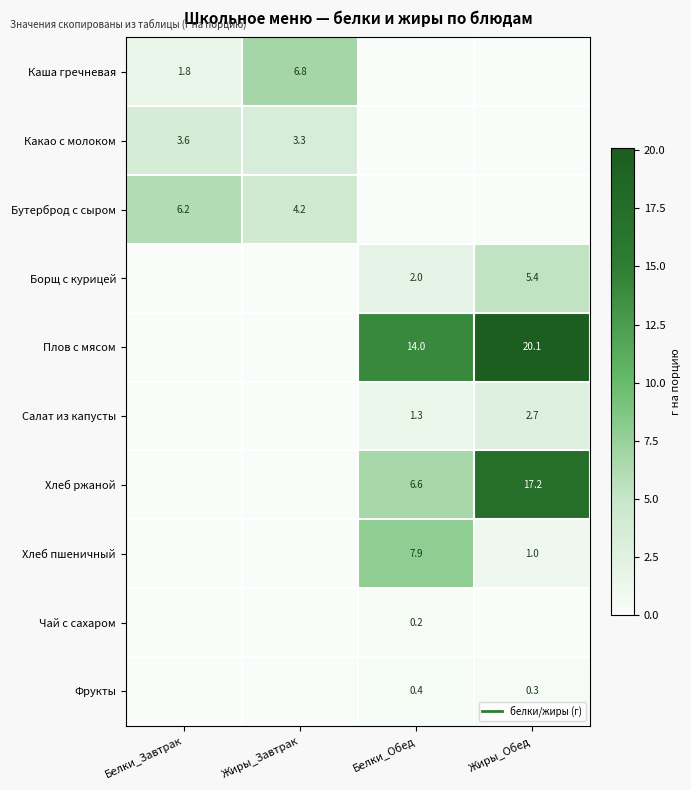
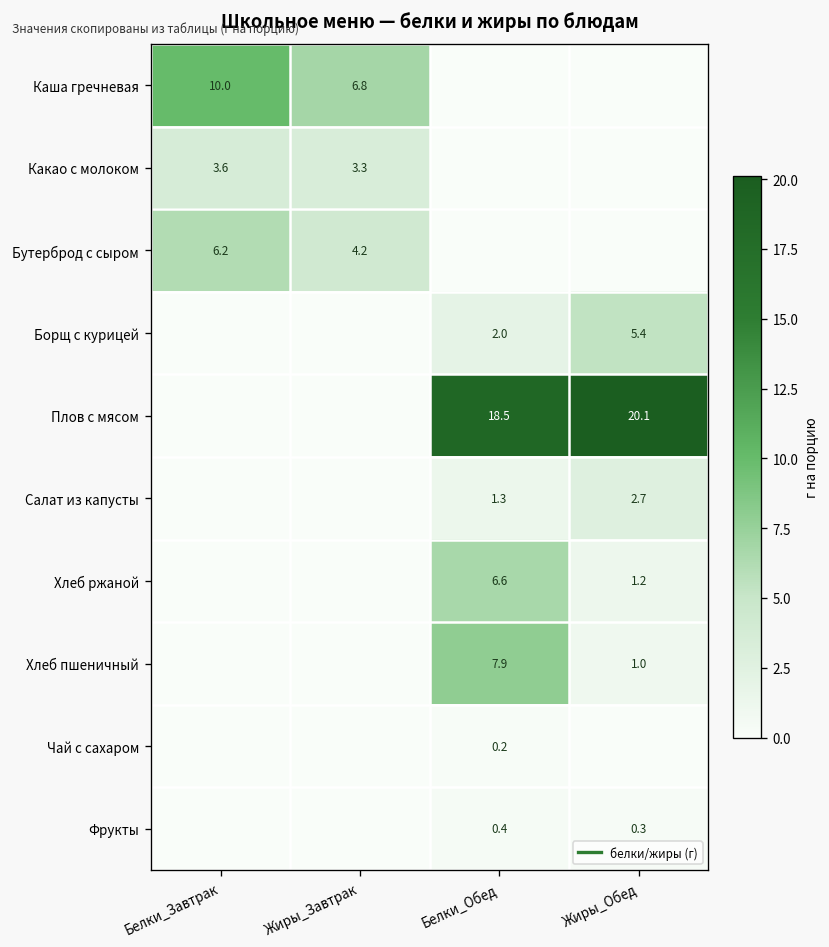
Каша гречневая, Белки_Завтрак: 1.8 -> 10.0
Плов с мясом, Белки_Обед: 14.0 -> 18.5
Хлеб ржаной, Жиры_Обед: 17.2 -> 1.2
